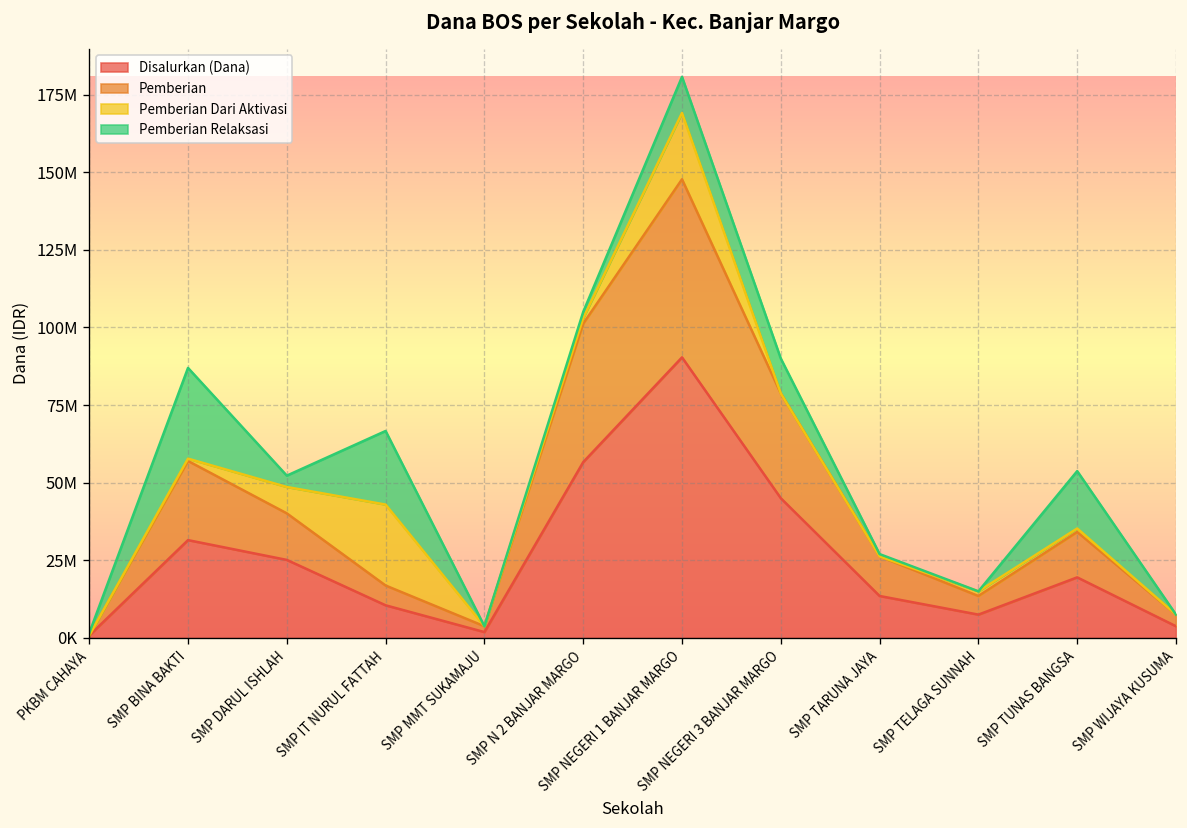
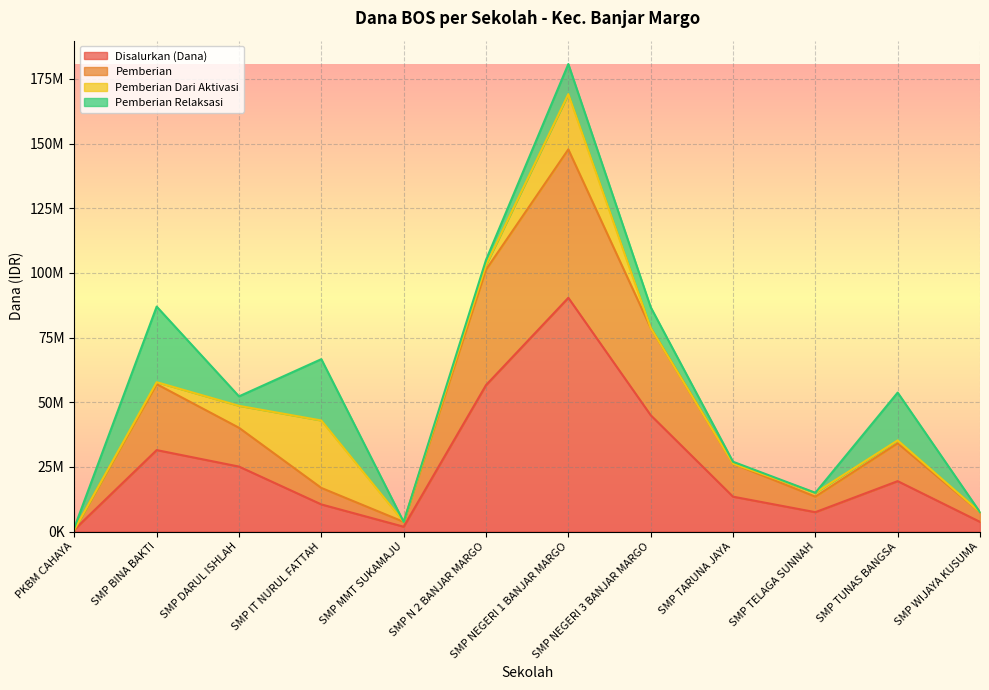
Pemberian Relaksasi, SMP NEGERI 3 BANJAR MARGO: 11000000 -> 8000000
